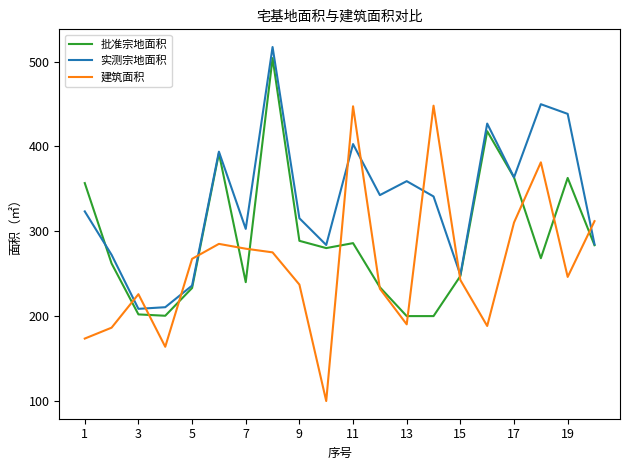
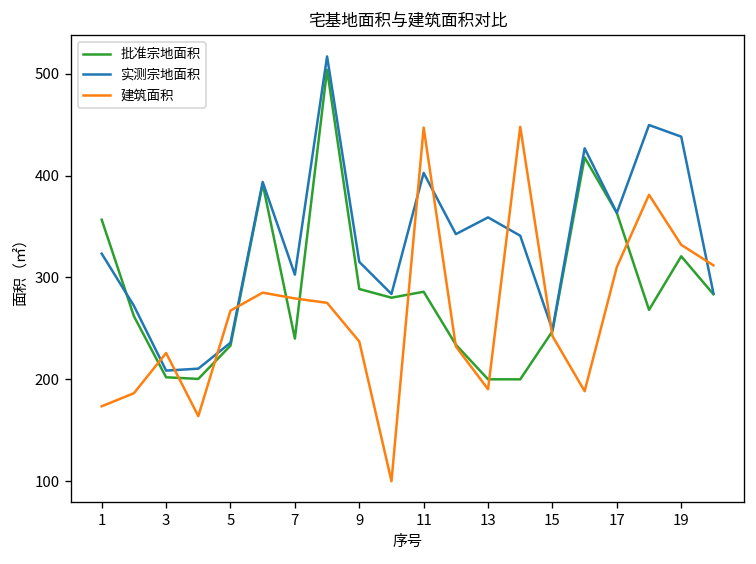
批准宗地面积, 19: 360 -> 320
建筑面积, 19: 250 -> 330
